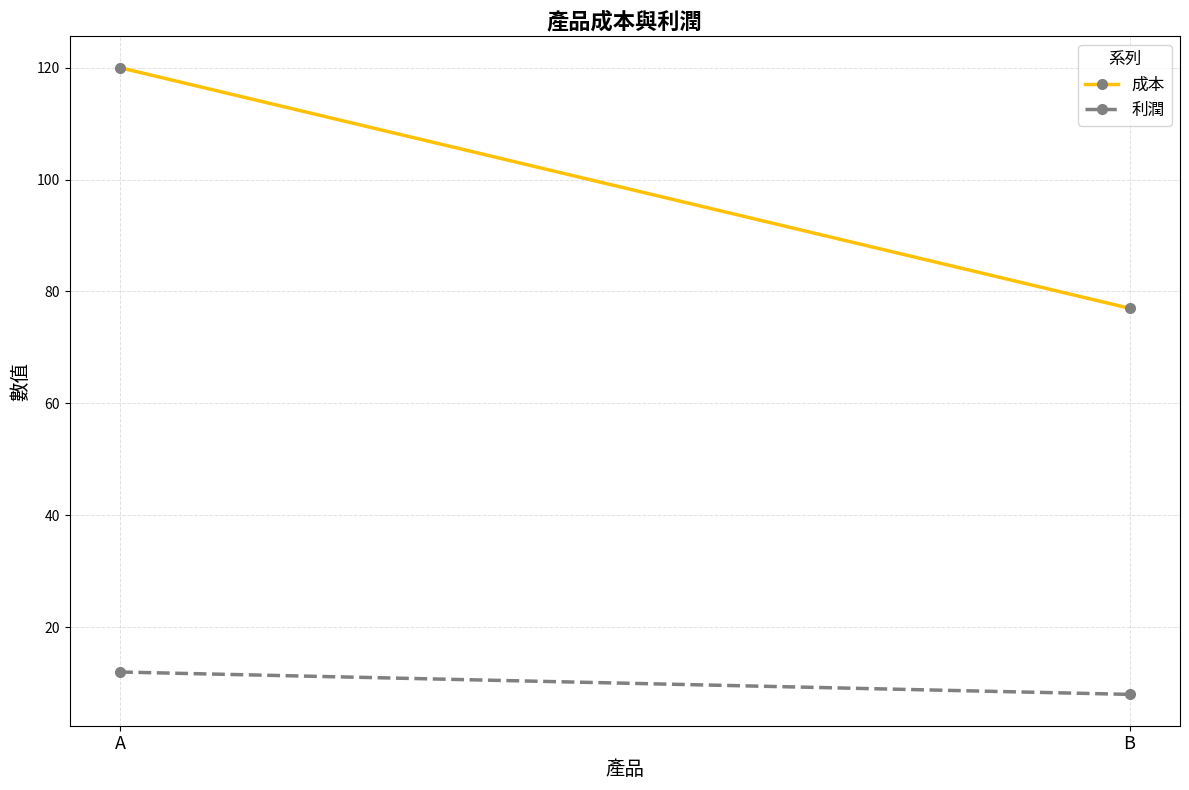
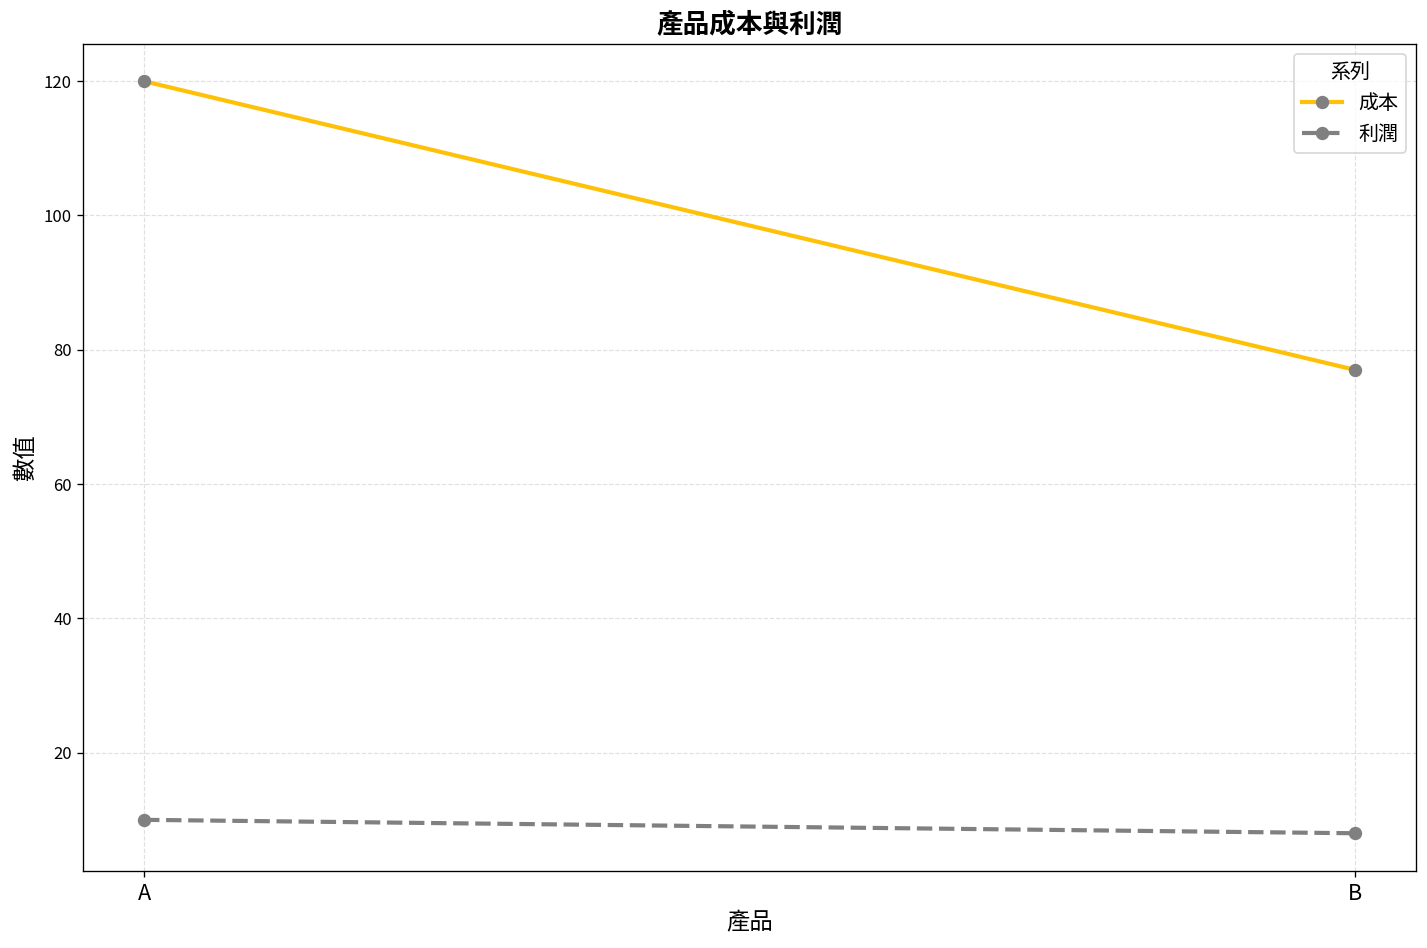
利潤, A: 12 -> 10
